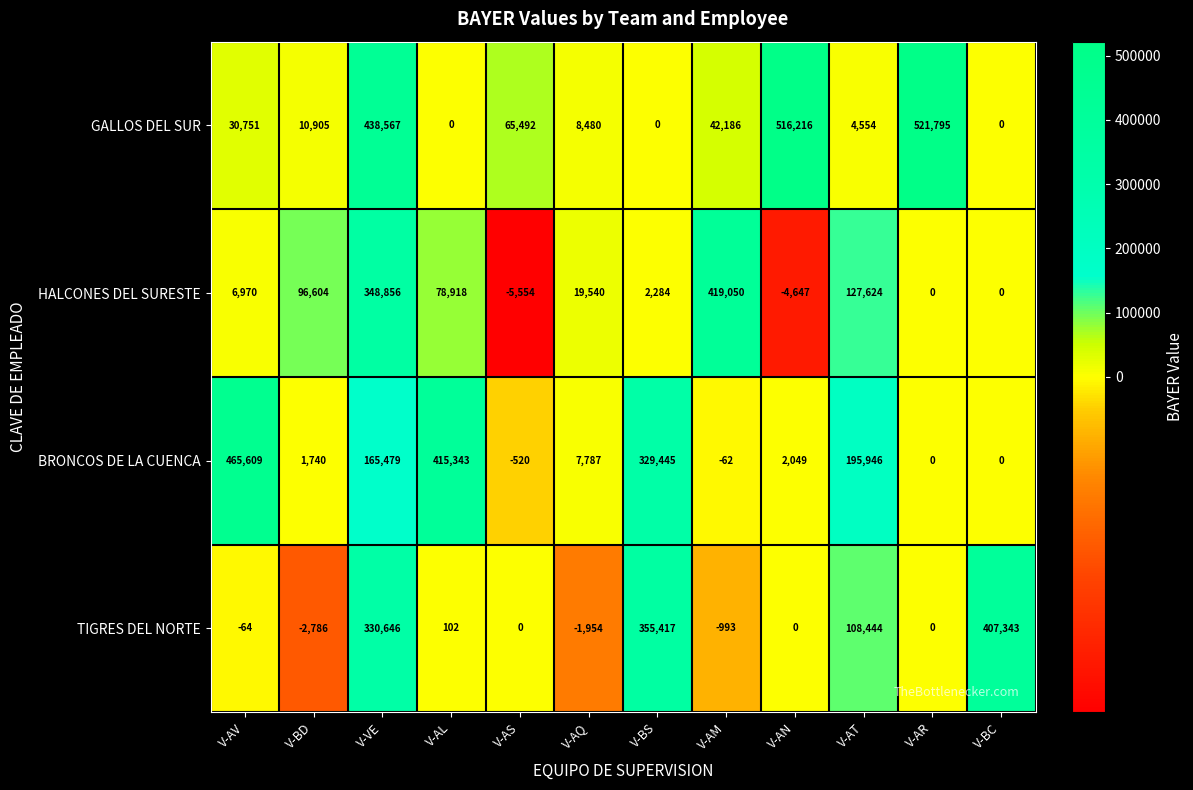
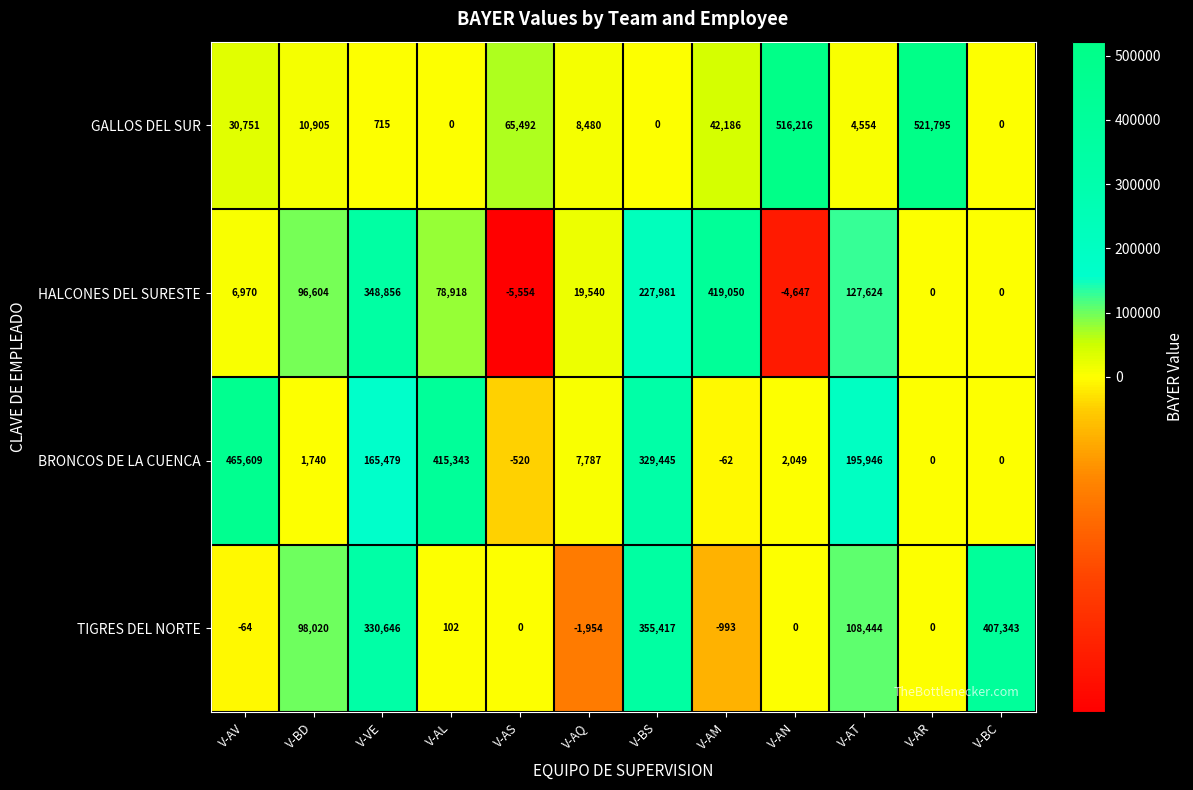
GALLOS DEL SUR, V-VE: 438,567 -> 715
HALCONES DEL SURESTE, V-BS: 2,284 -> 227,981
TIGRES DEL NORTE, V-BD: -2,786 -> 98,020
